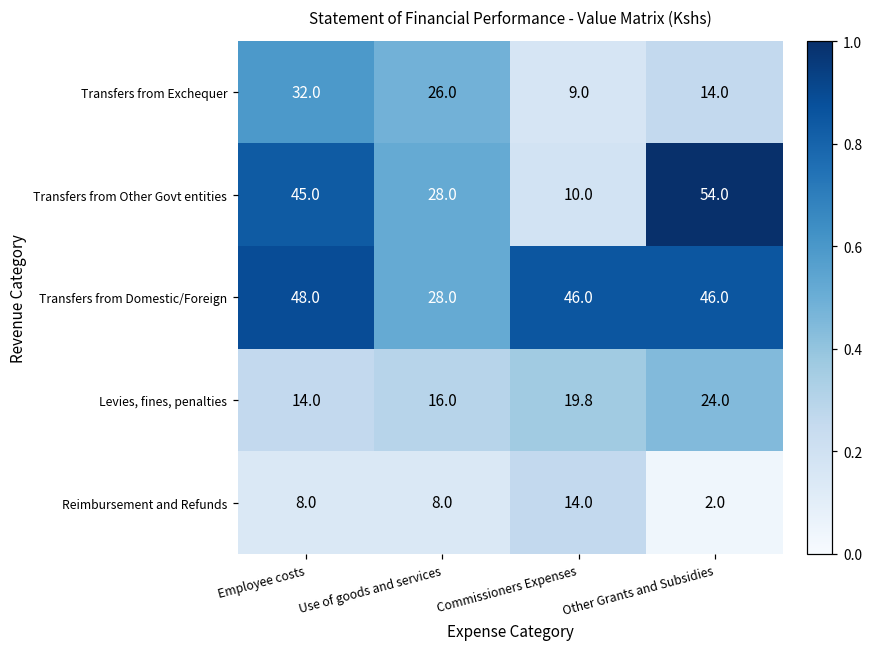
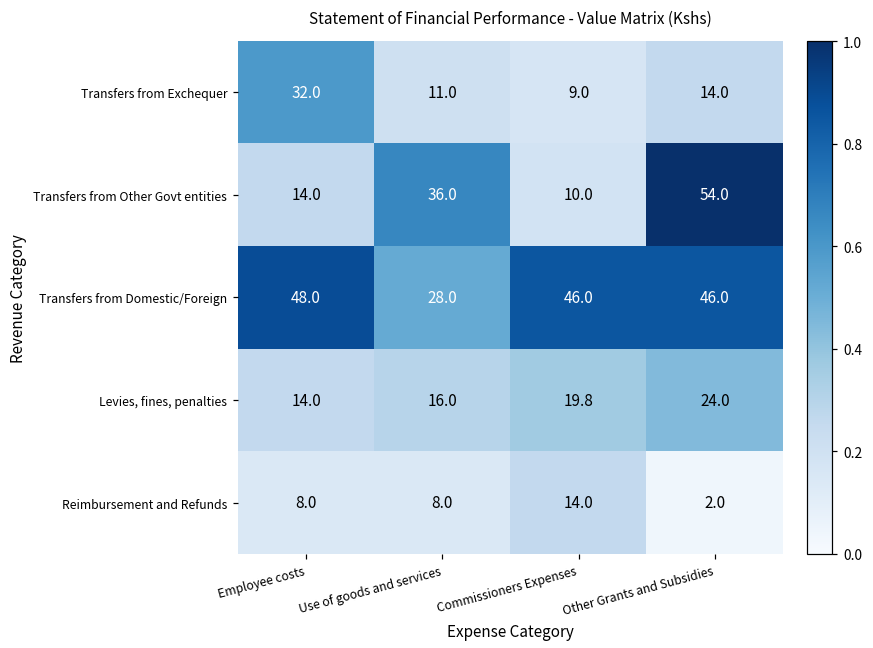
Transfers from Exchequer, Use of goods and services: 26.0 -> 11.0
Transfers from Other Govt entities, Employee costs: 45.0 -> 14.0
Transfers from Other Govt entities, Use of goods and services: 28.0 -> 36.0
